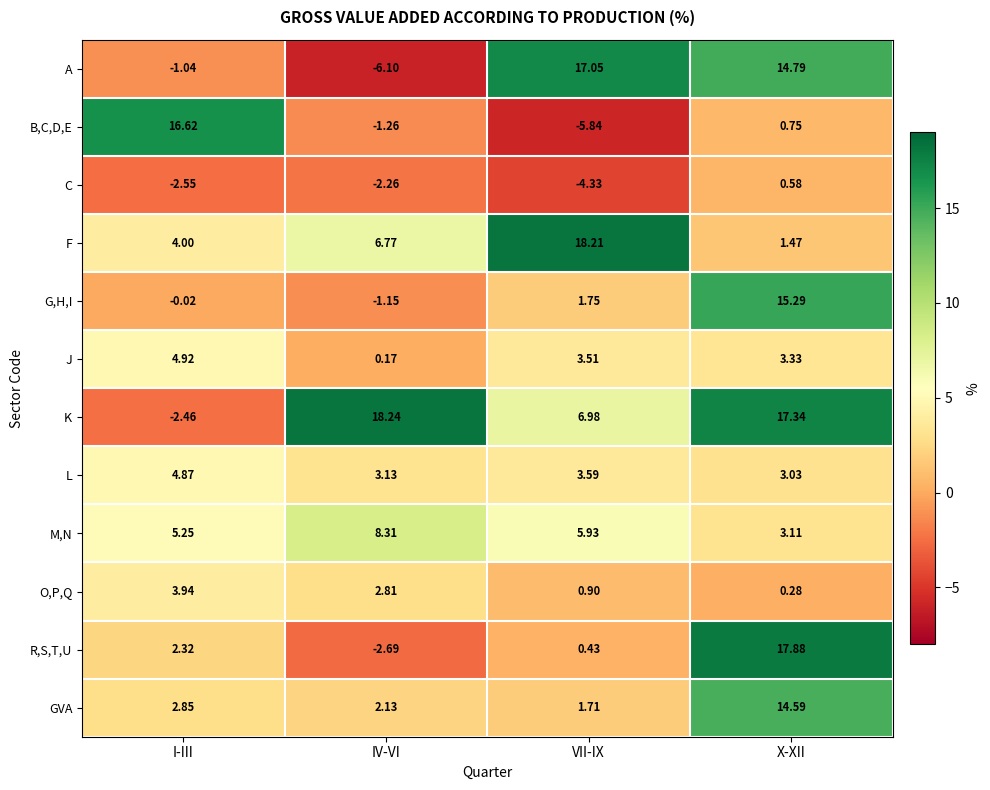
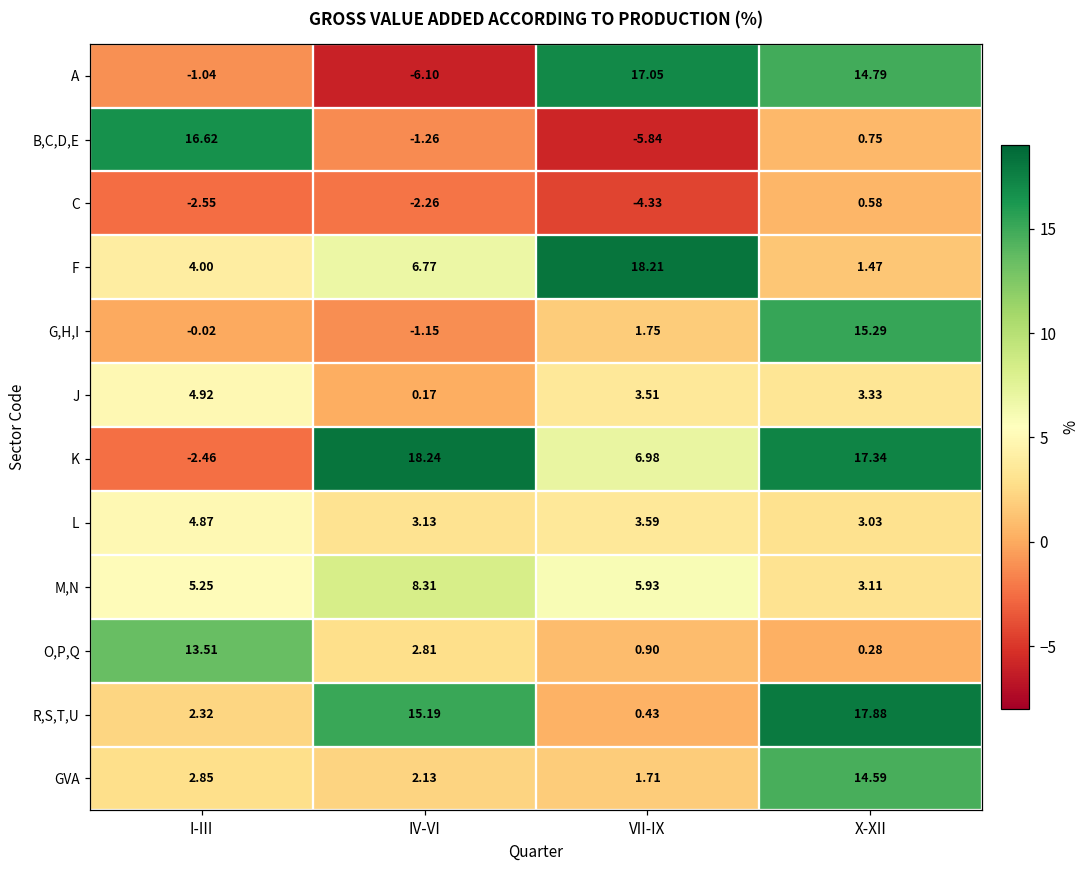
O,P,Q, I-III: 3.94 -> 13.51
R,S,T,U, IV-VI: -2.69 -> 15.19
